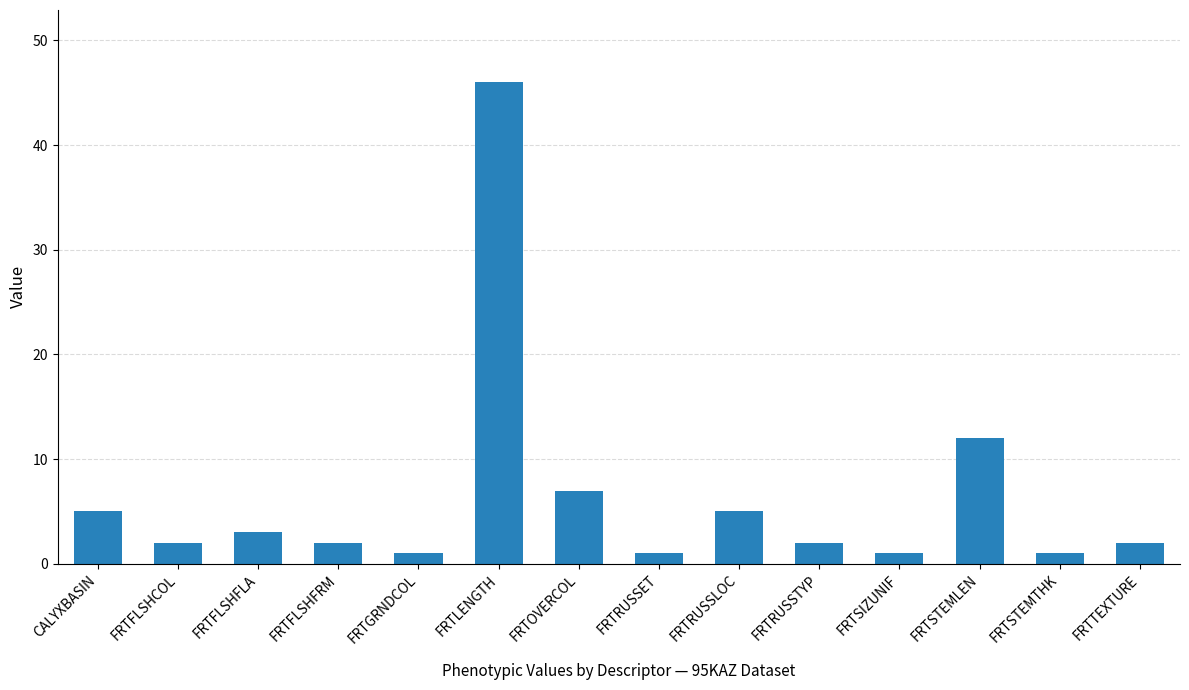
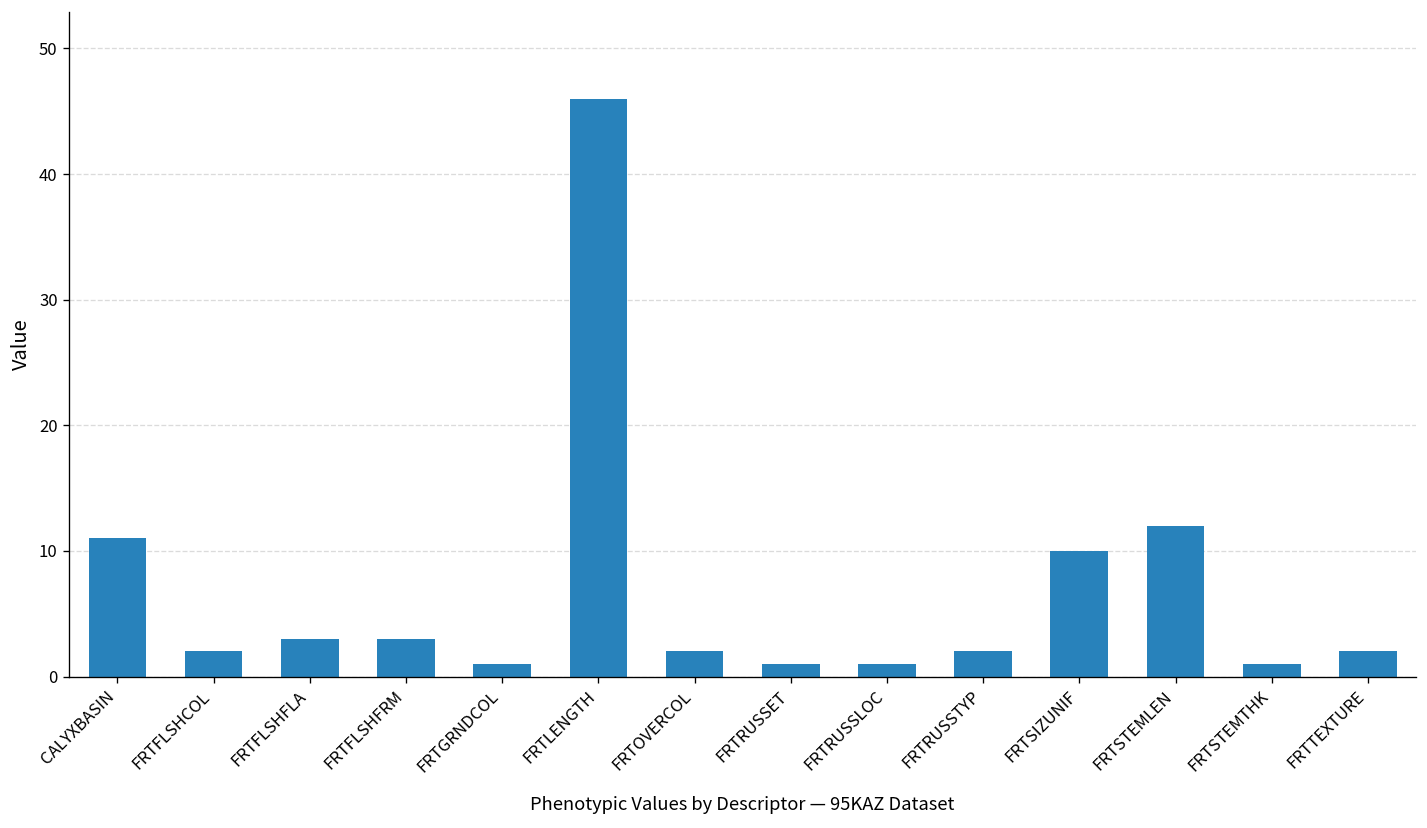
CALYXBASIN: 5 -> 11
FRTFLSHFRM: 2 -> 3
FRTOVERCOL: 7 -> 2
FRTRUSSLOC: 5 -> 1
FRTSIZUNIF: 1 -> 10
